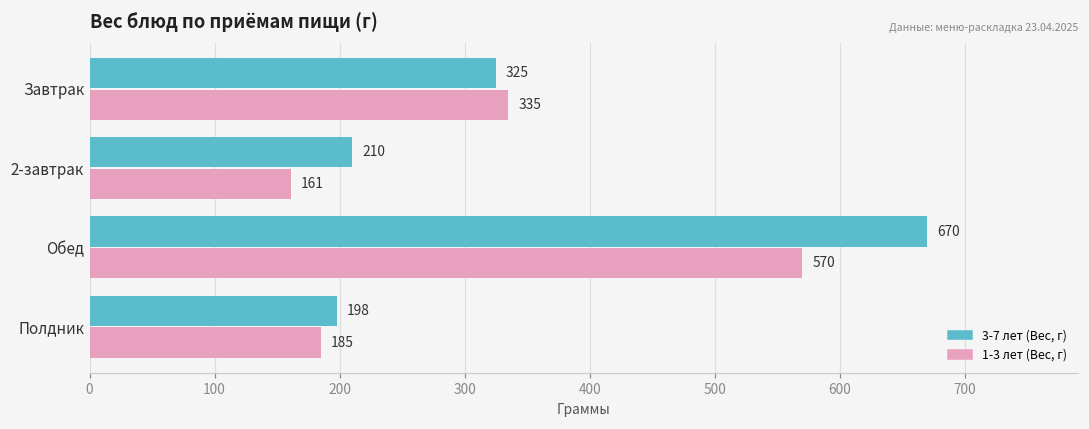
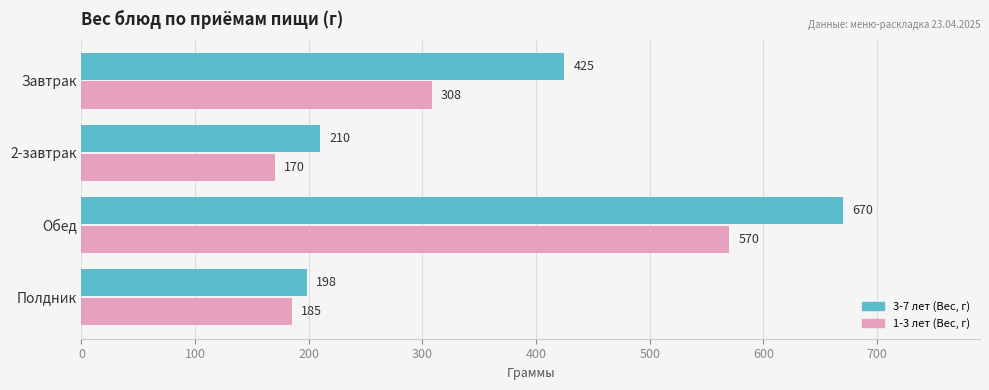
3-7 лет (Вес, г), Завтрак: 325 -> 425
1-3 лет (Вес, г), Завтрак: 335 -> 308
1-3 лет (Вес, г), 2-завтрак: 161 -> 170
